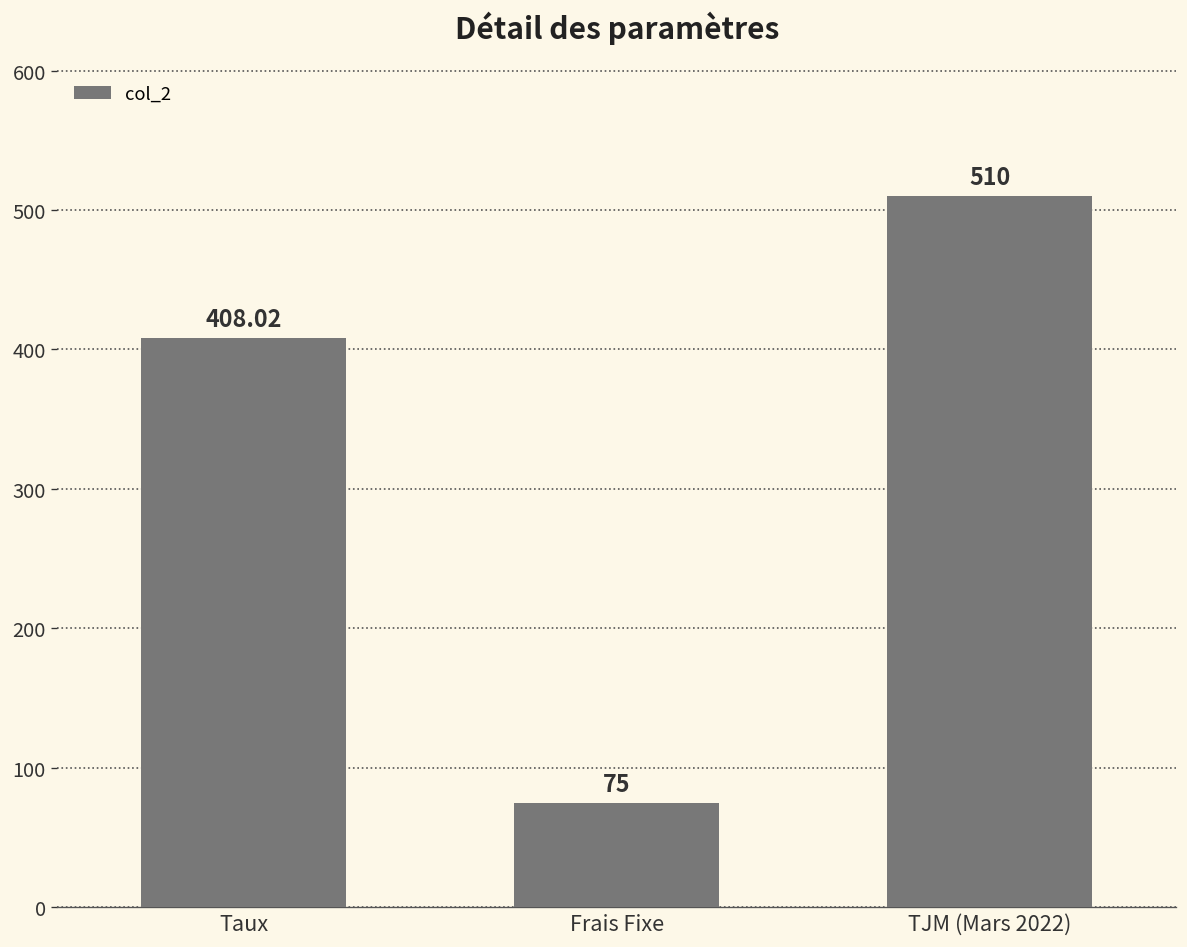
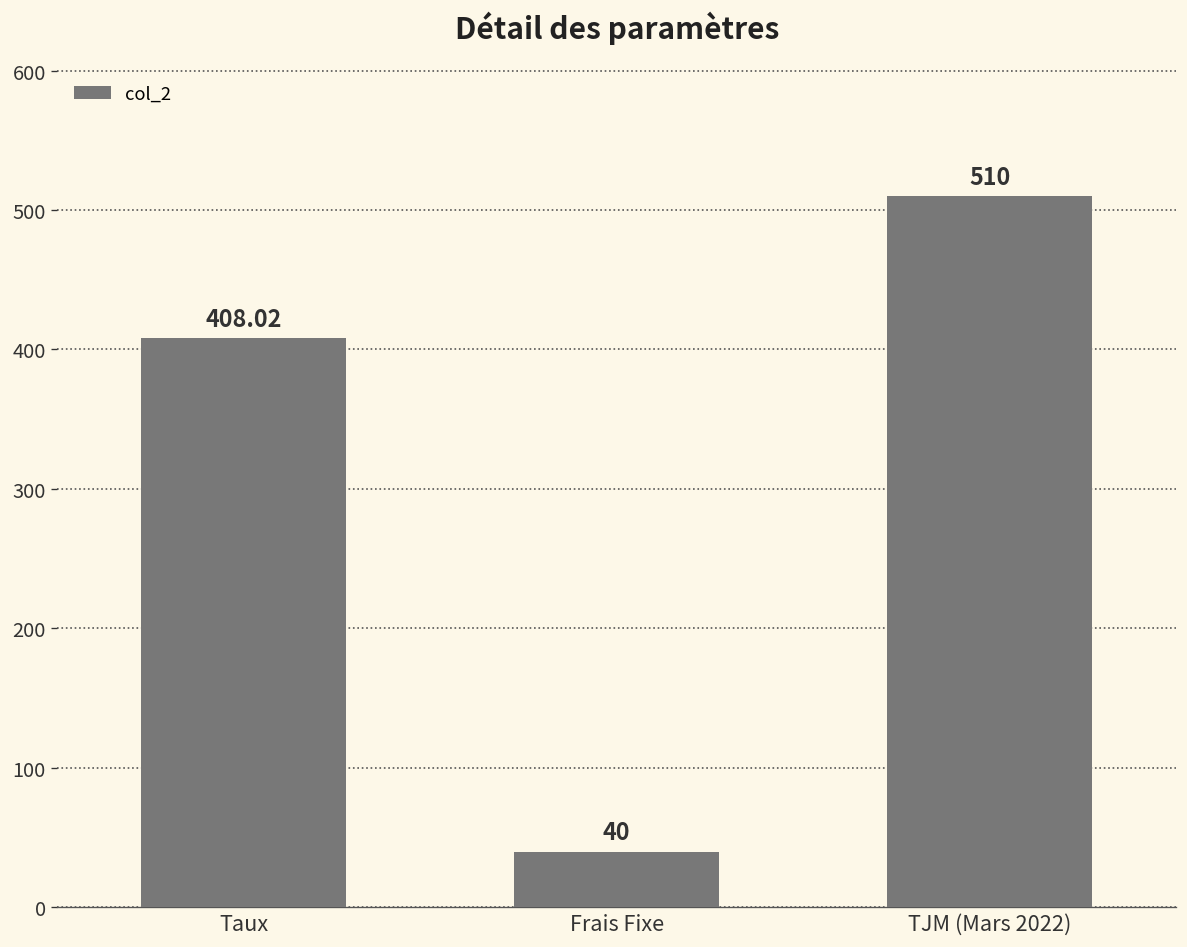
Frais Fixe: 75 -> 40
